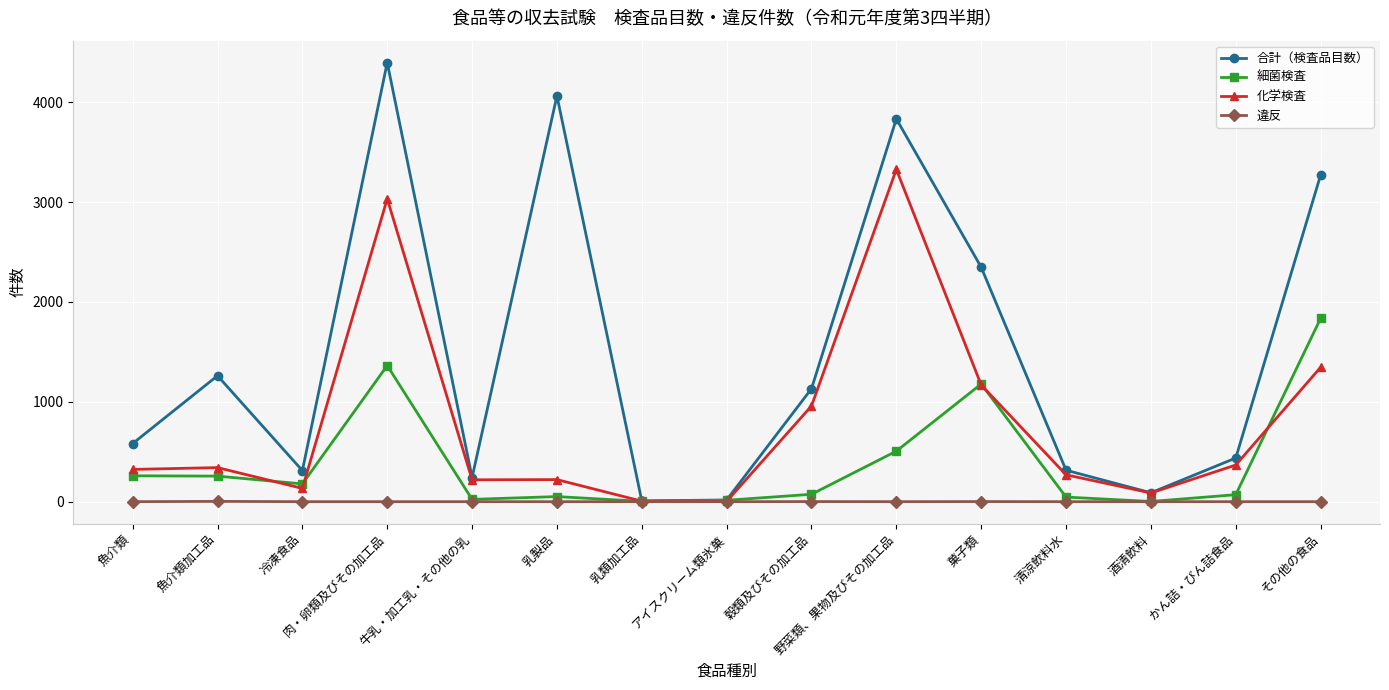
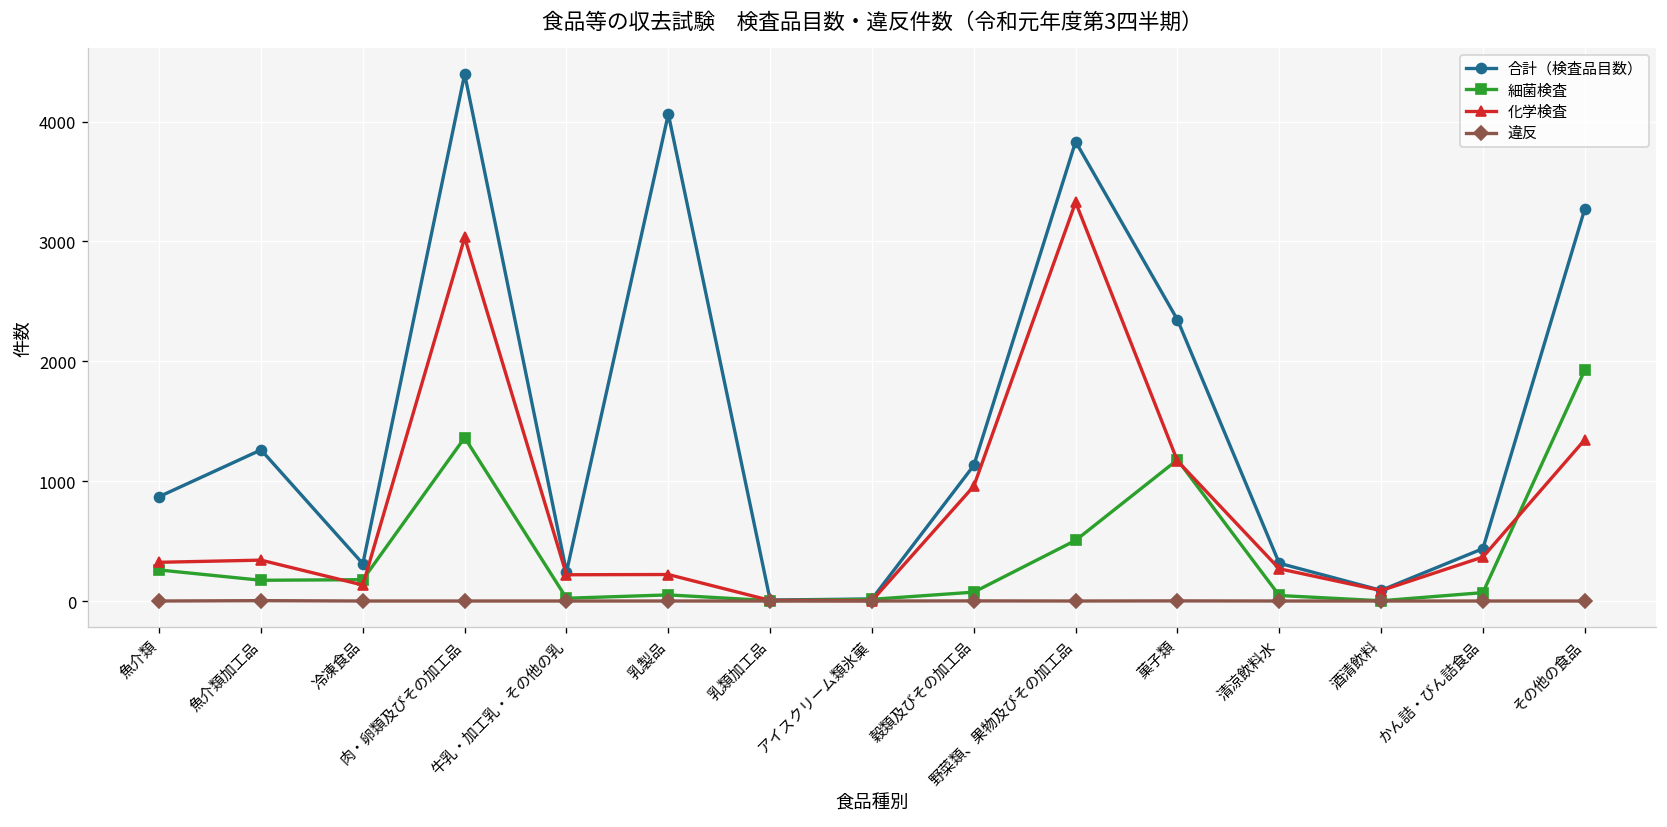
合計（検査品目数）, 魚介類: 600 -> 900
細菌検査, 魚介類加工品: 300 -> 200
細菌検査, その他の食品: 1800 -> 1900
